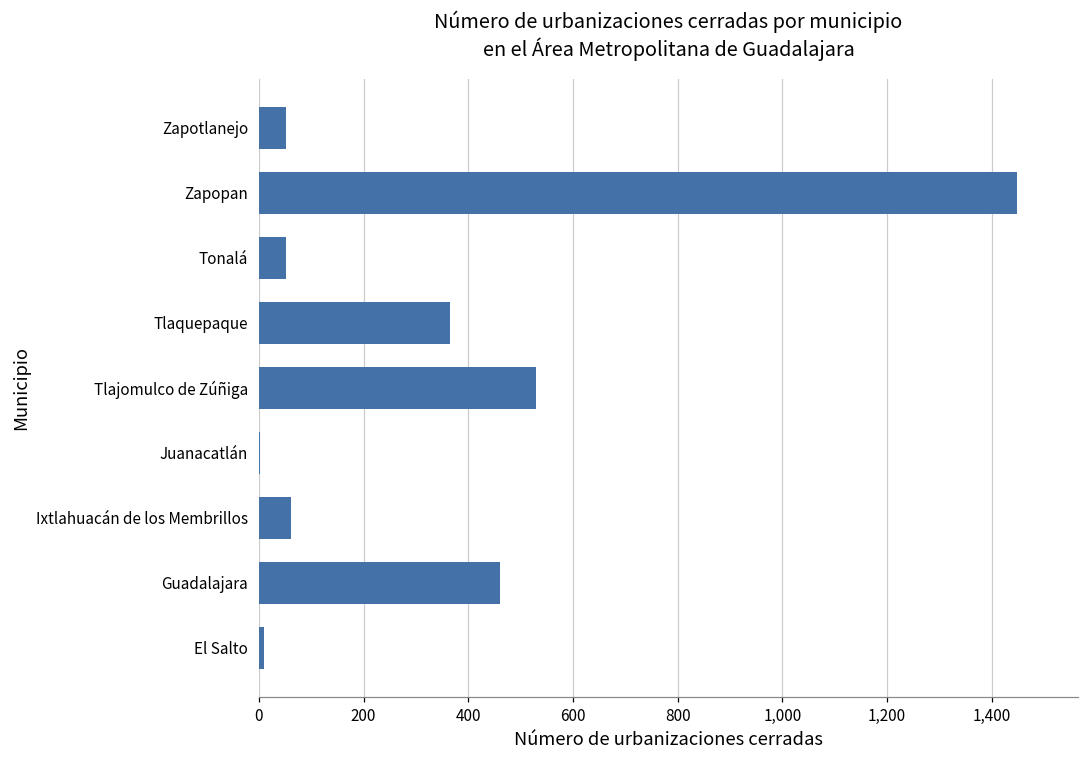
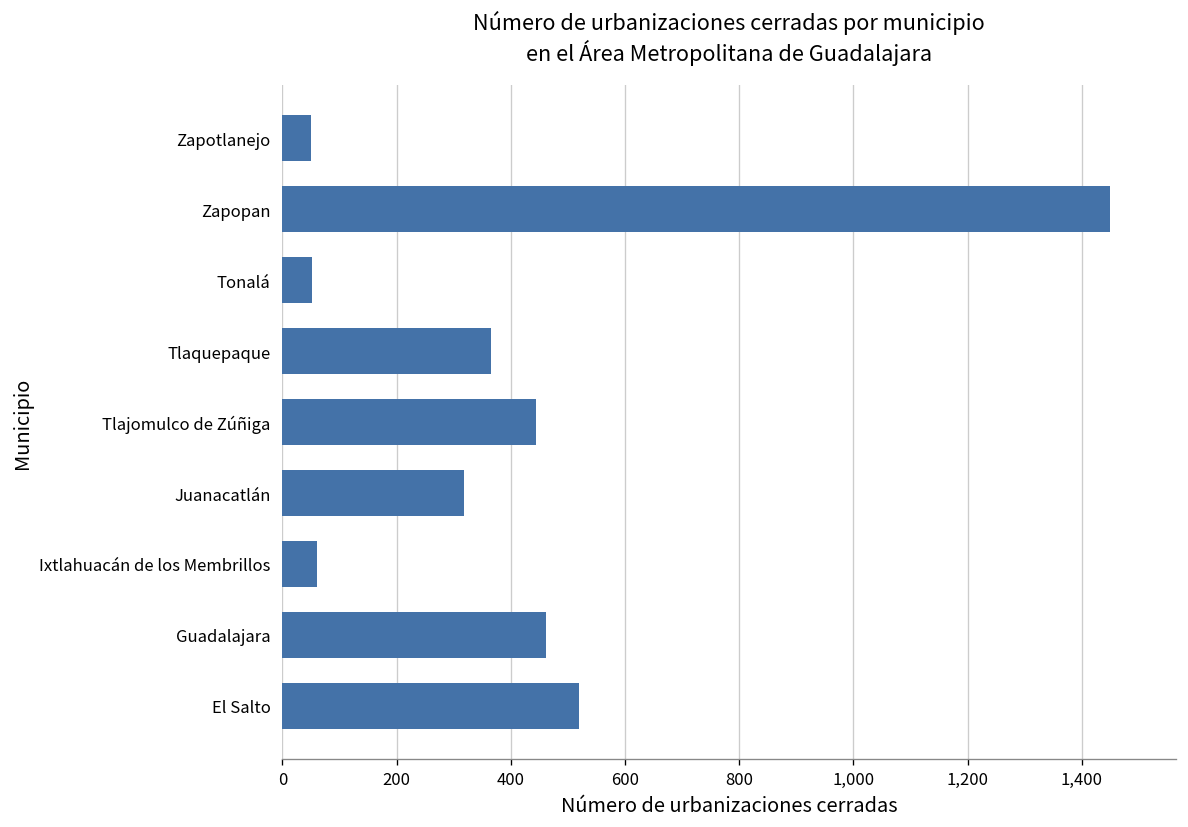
Tlajomulco de Zúñiga: 530 -> 450
Juanacatlán: 0 -> 320
El Salto: 10 -> 520
